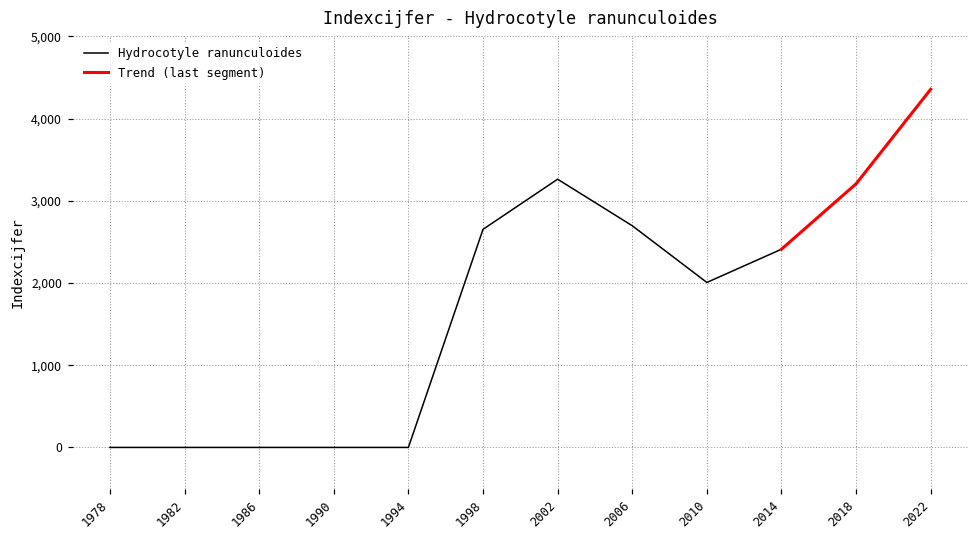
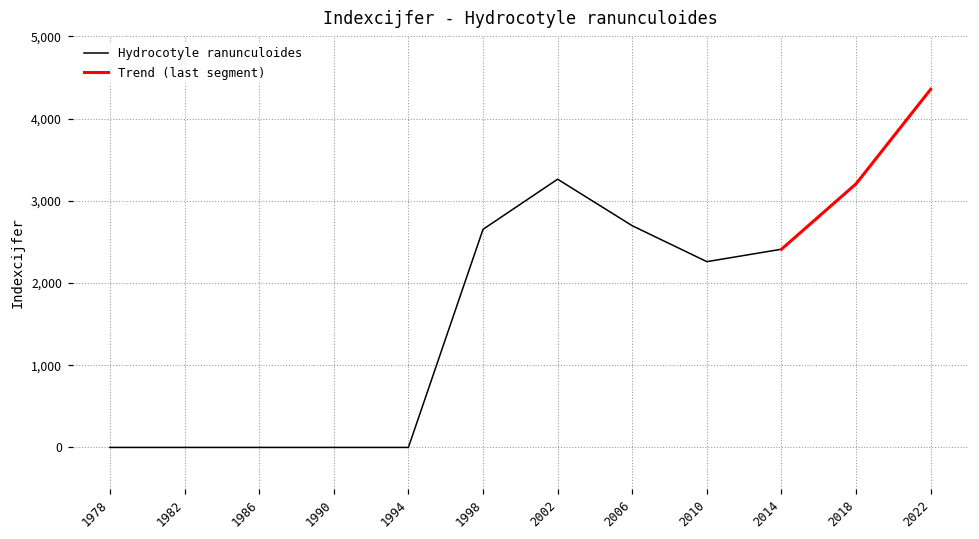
Hydrocotyle ranunculoides, 2010: 2,000 -> 2,300
